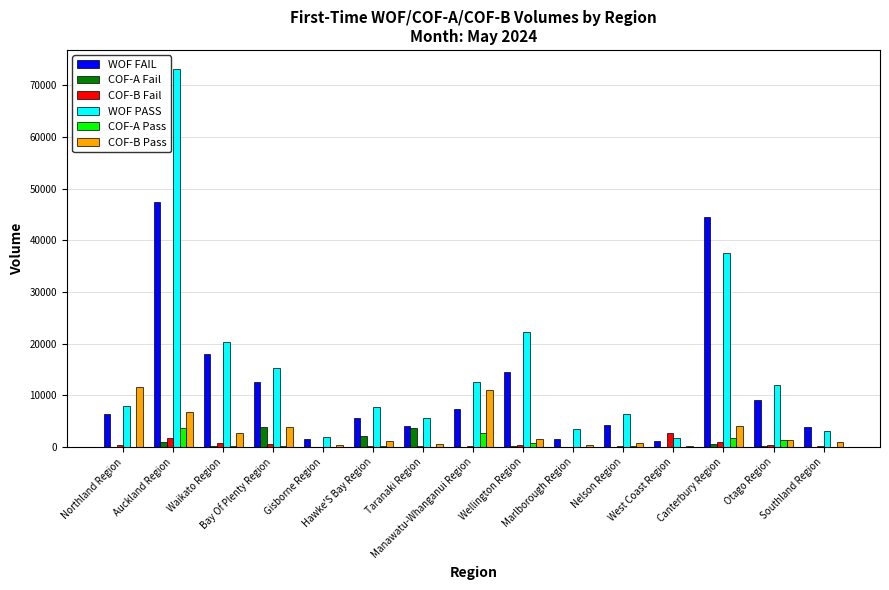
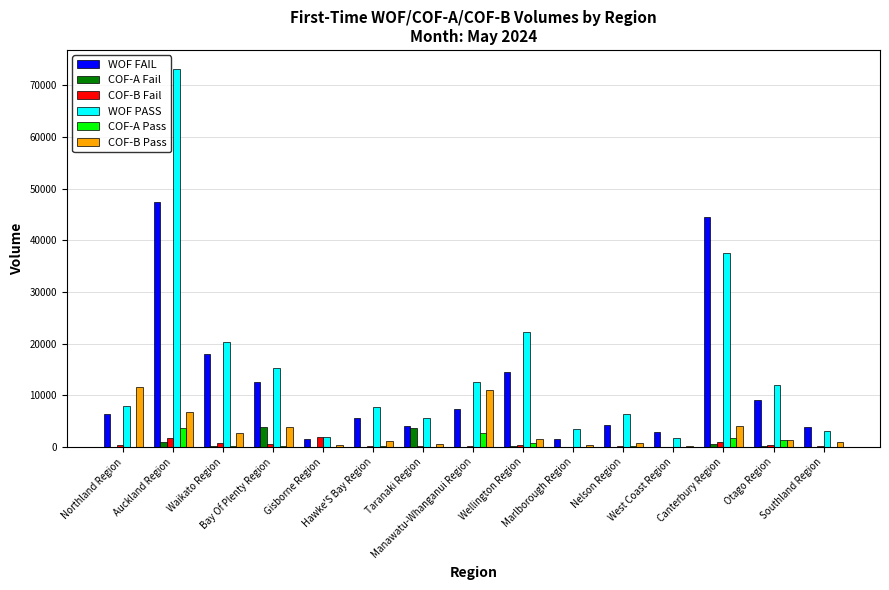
COF-B Fail, Gisborne Region: 0 -> 2000
COF-A Fail, Hawke'S Bay Region: 2000 -> 0
WOF FAIL, West Coast Region: 1000 -> 3000
COF-B Fail, West Coast Region: 3000 -> 0
